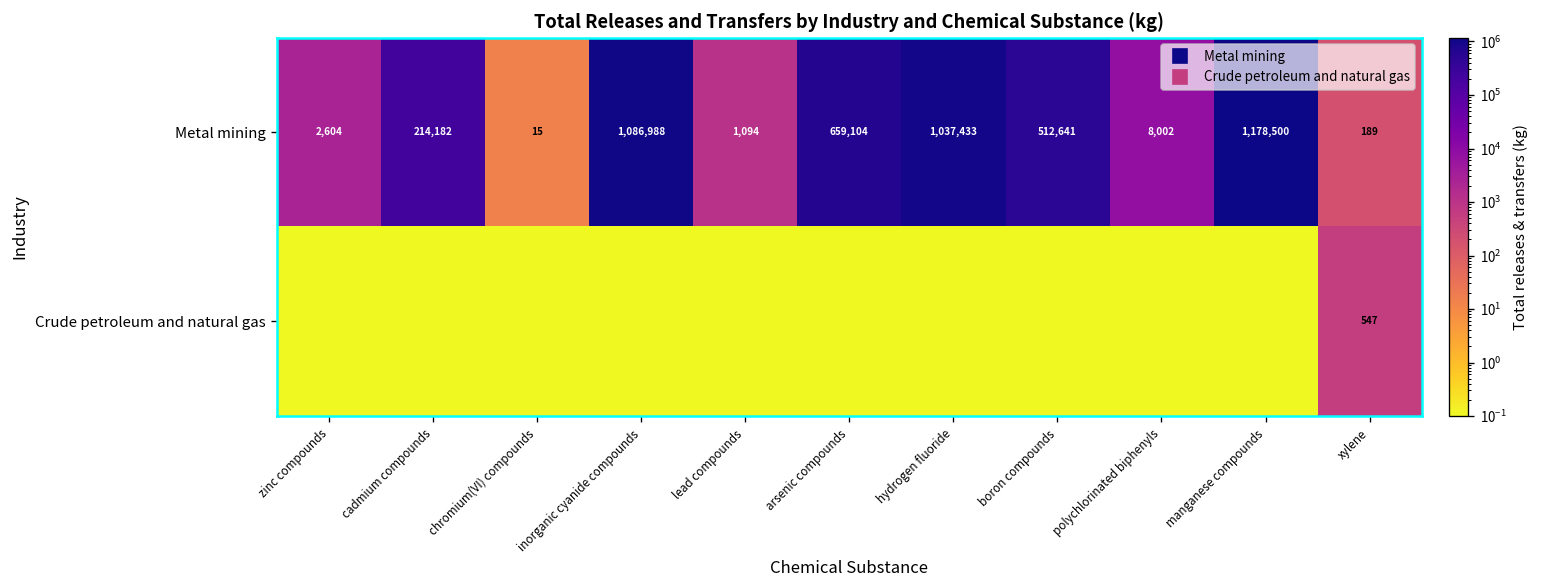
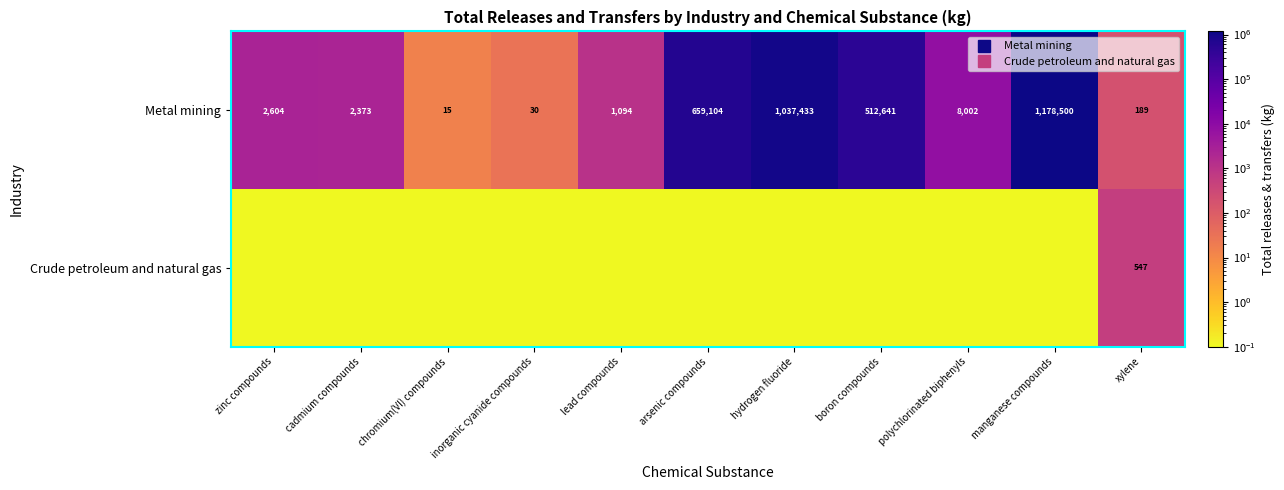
Metal mining, cadmium compounds: 214,182 -> 2,373
Metal mining, inorganic cyanide compounds: 1,086,988 -> 30
